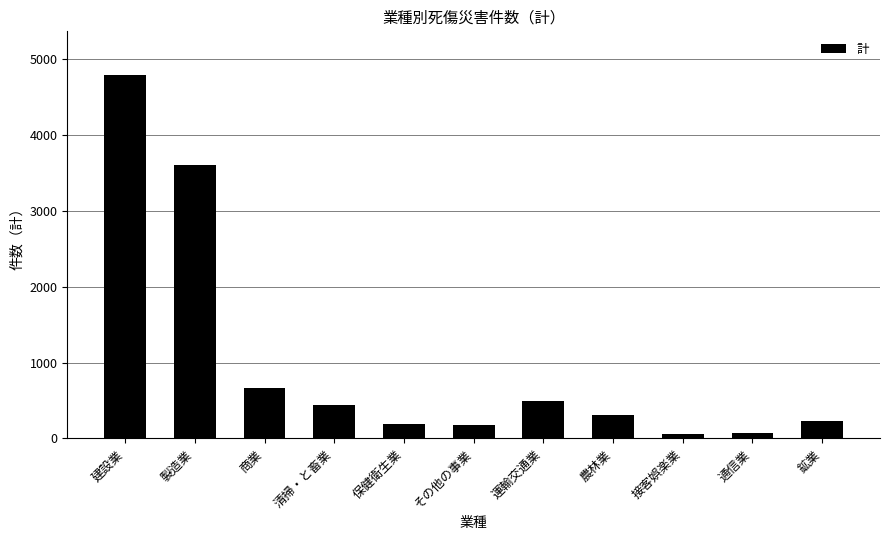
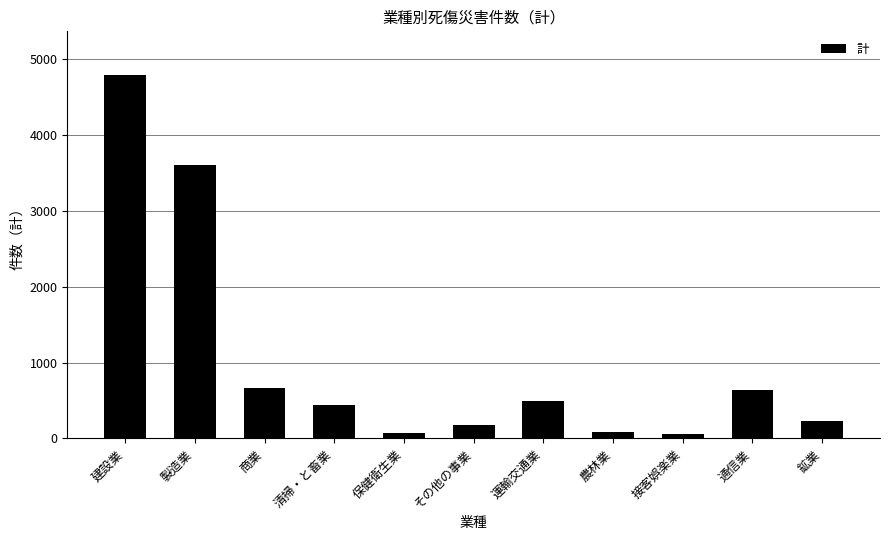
保健衛生業: 200 -> 100
農林業: 300 -> 100
通信業: 100 -> 600
